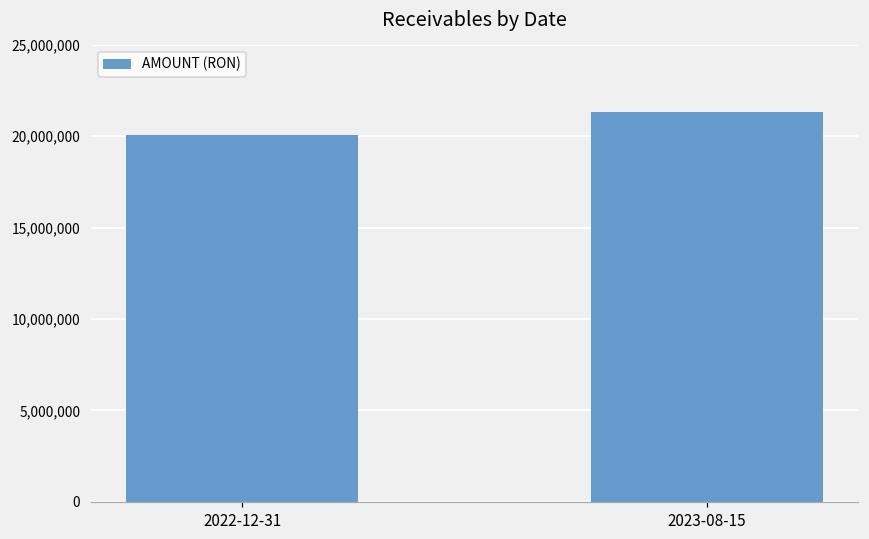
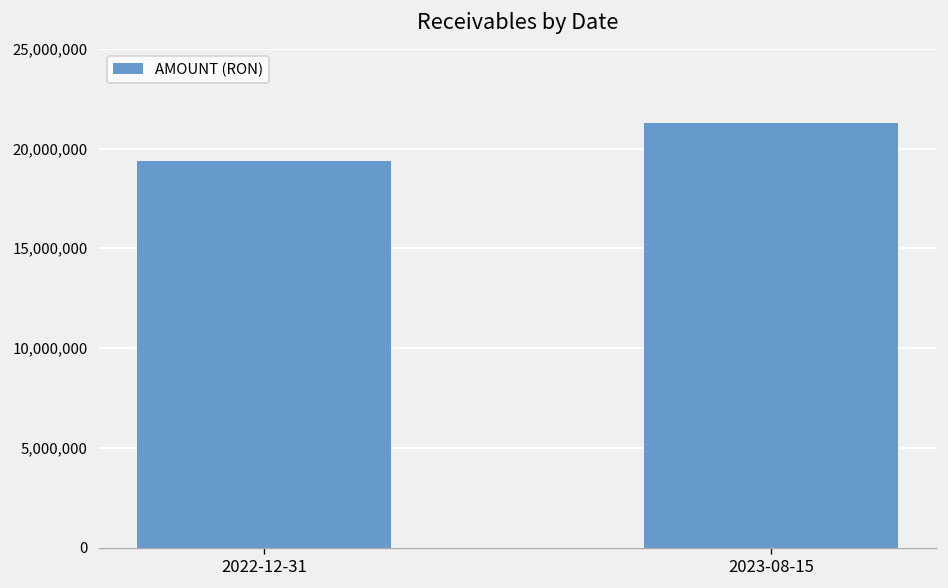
2022-12-31: 20,100,000 -> 19,400,000
